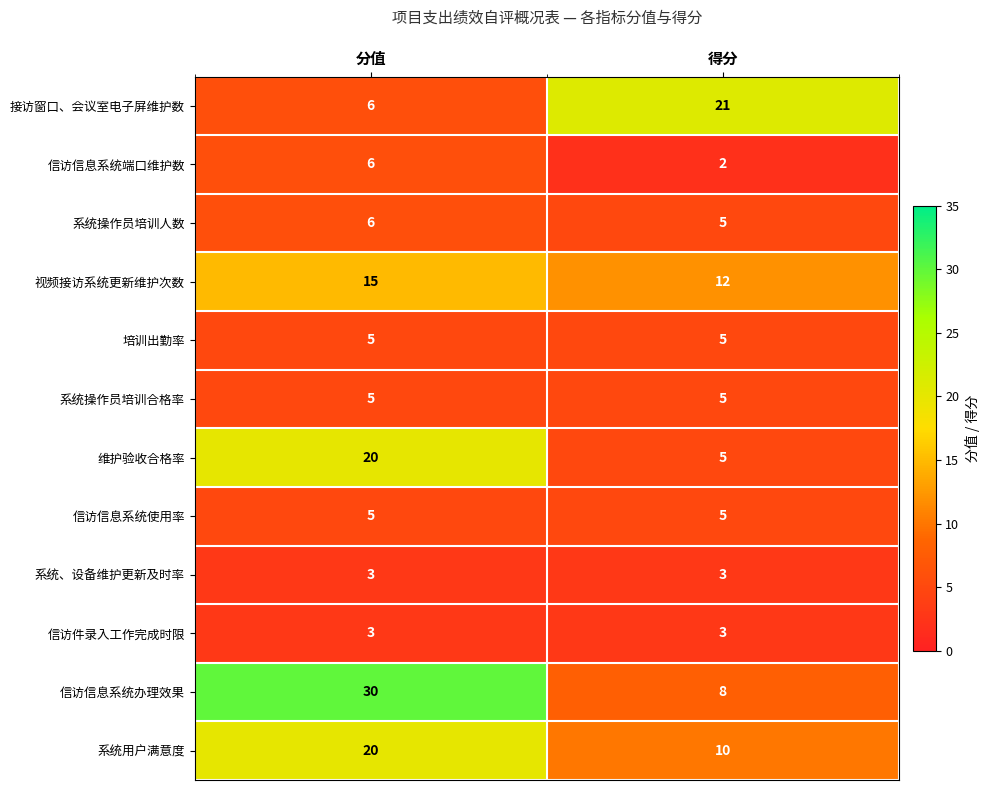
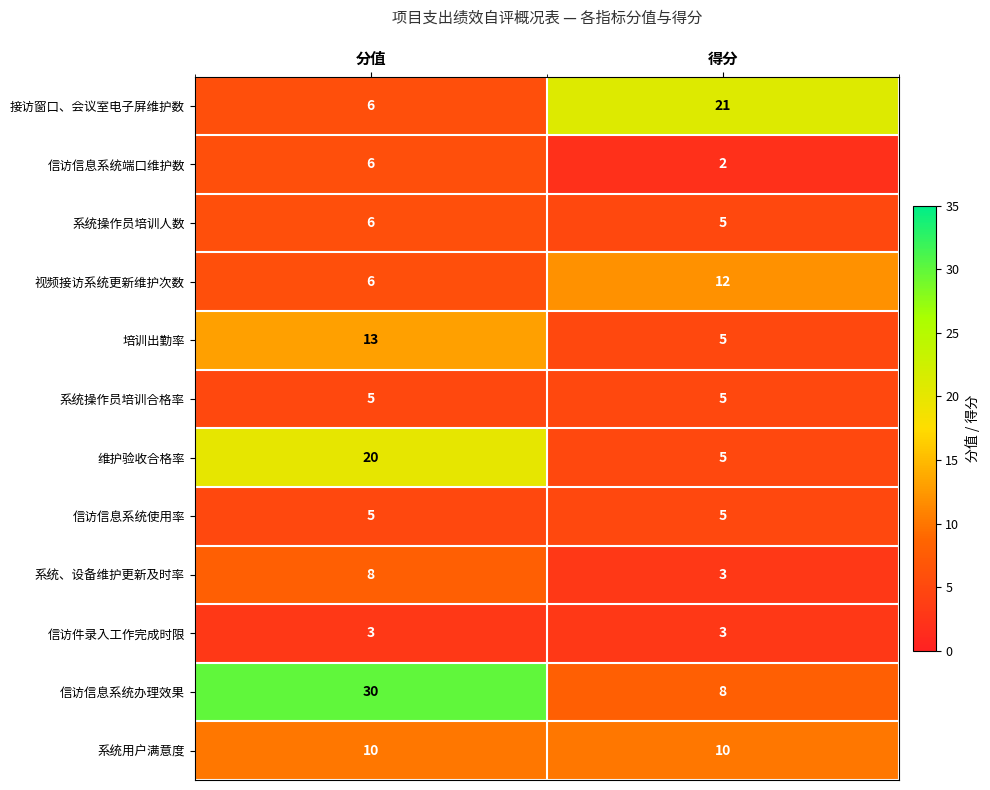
视频接访系统更新维护次数, 分值: 15 -> 6
培训出勤率, 分值: 5 -> 13
系统、设备维护更新及时率, 分值: 3 -> 8
系统用户满意度, 分值: 20 -> 10
